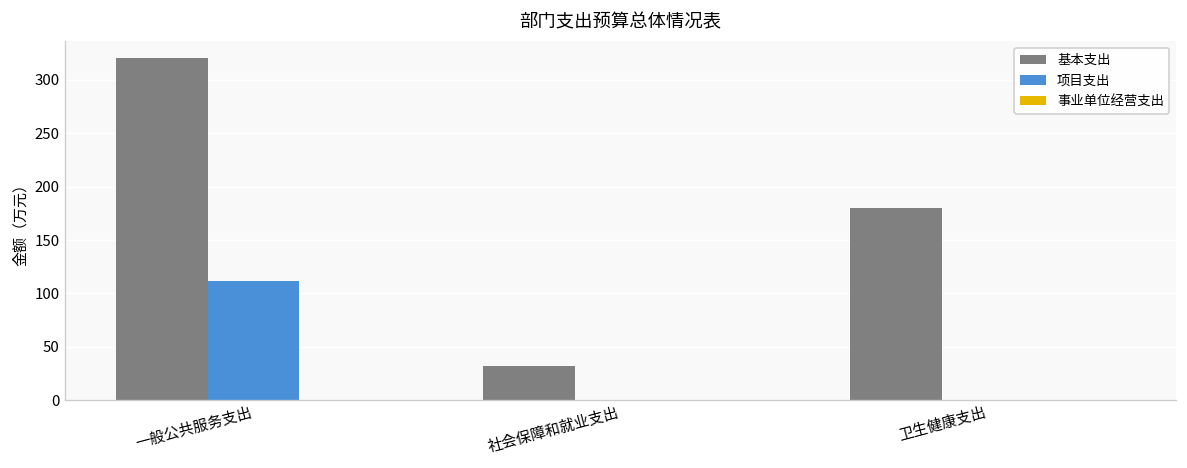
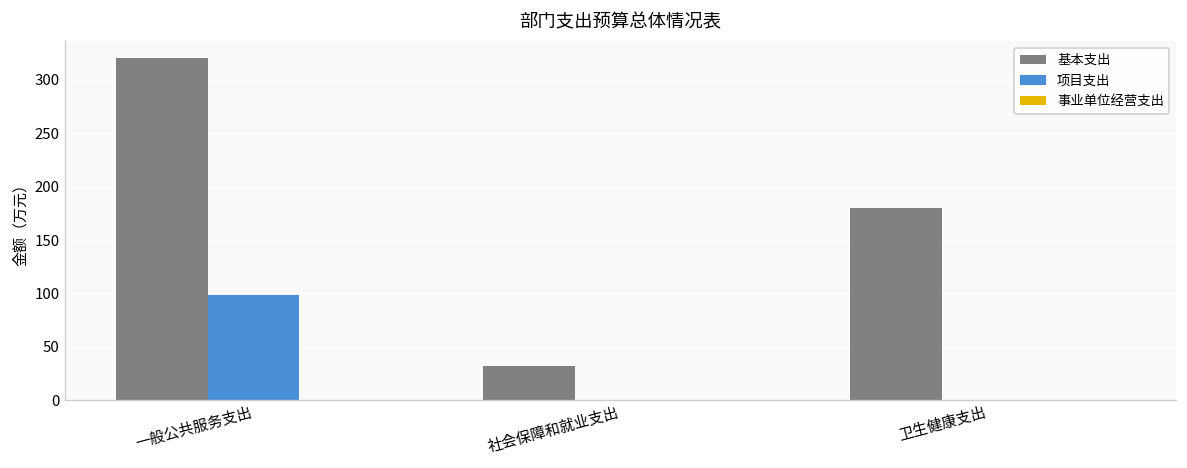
项目支出, 一般公共服务支出: 110 -> 100
